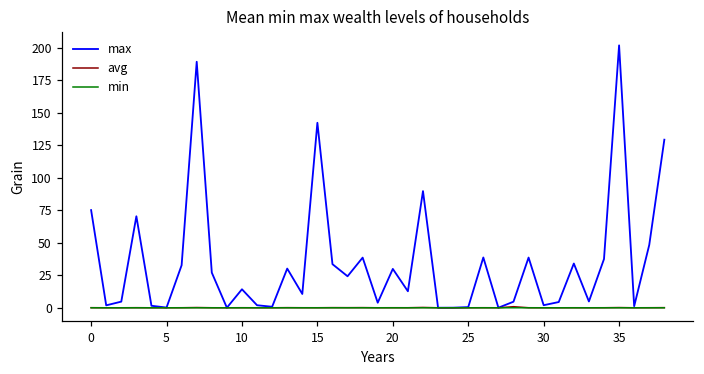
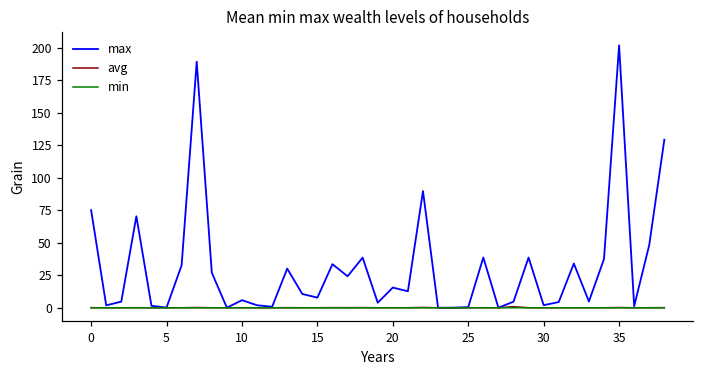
max, 10: 14 -> 6
max, 15: 142 -> 8
max, 20: 30 -> 16
